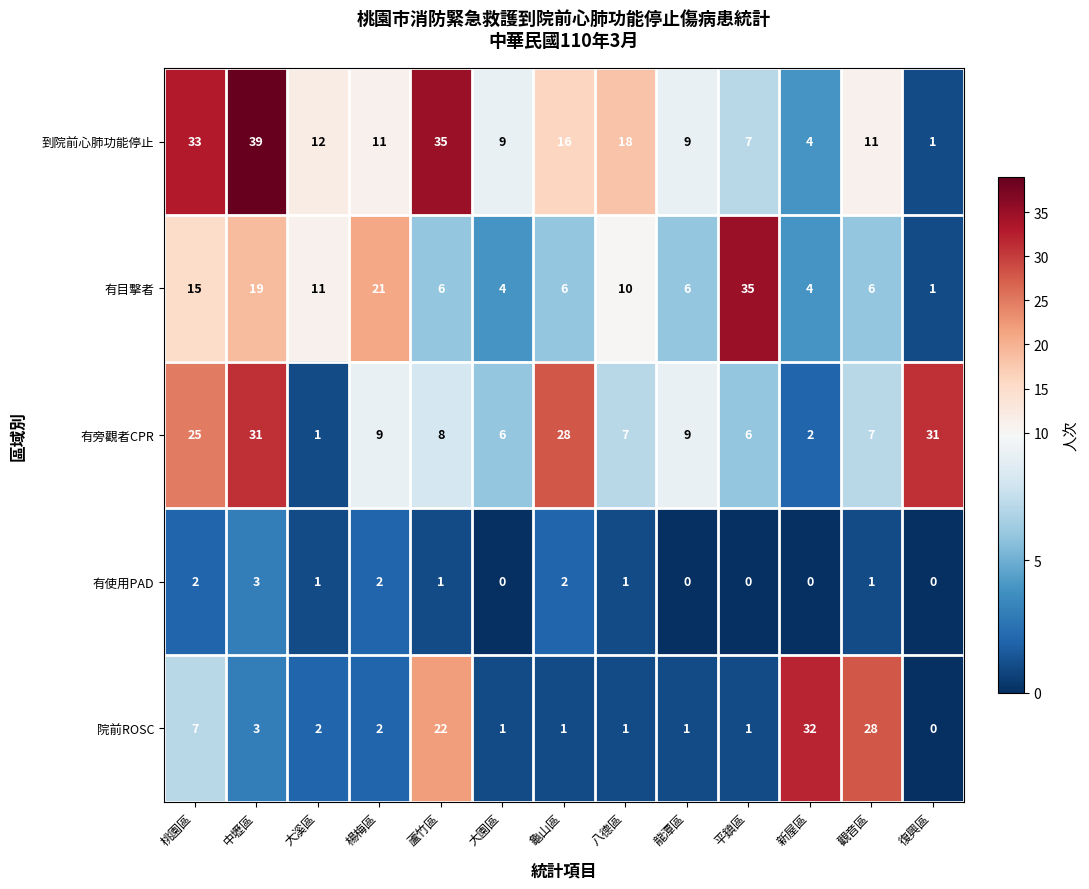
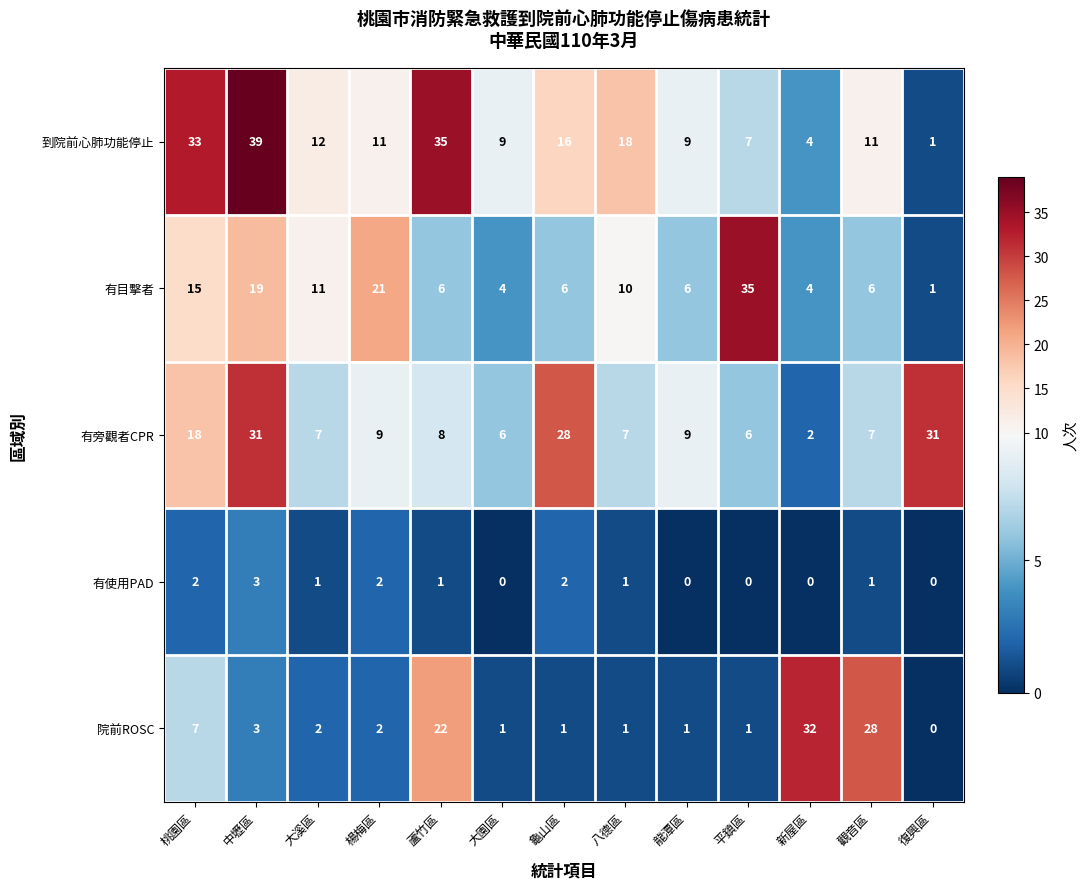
有旁觀者CPR, 桃園區: 25 -> 18
有旁觀者CPR, 大溪區: 1 -> 7
